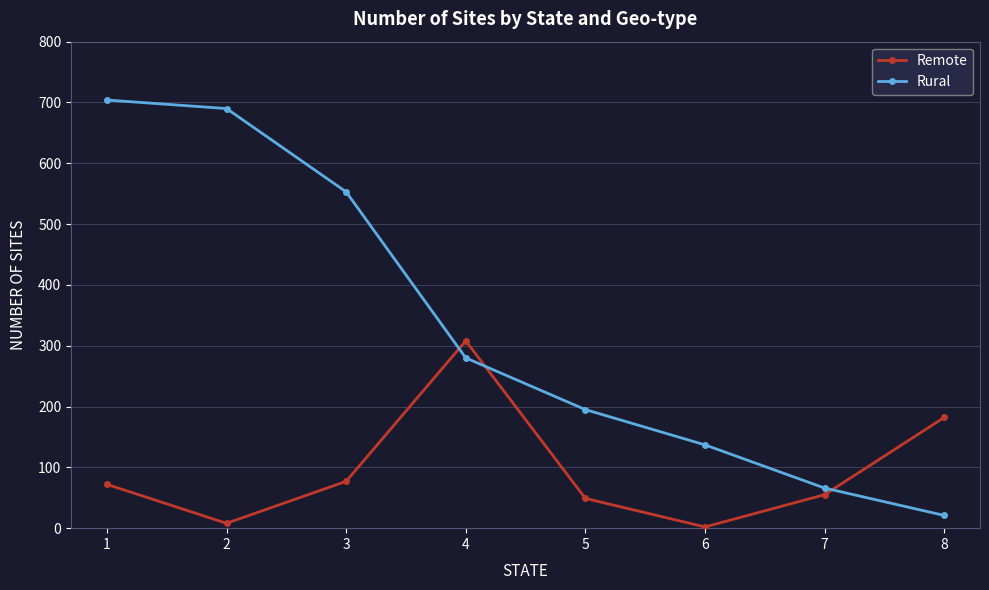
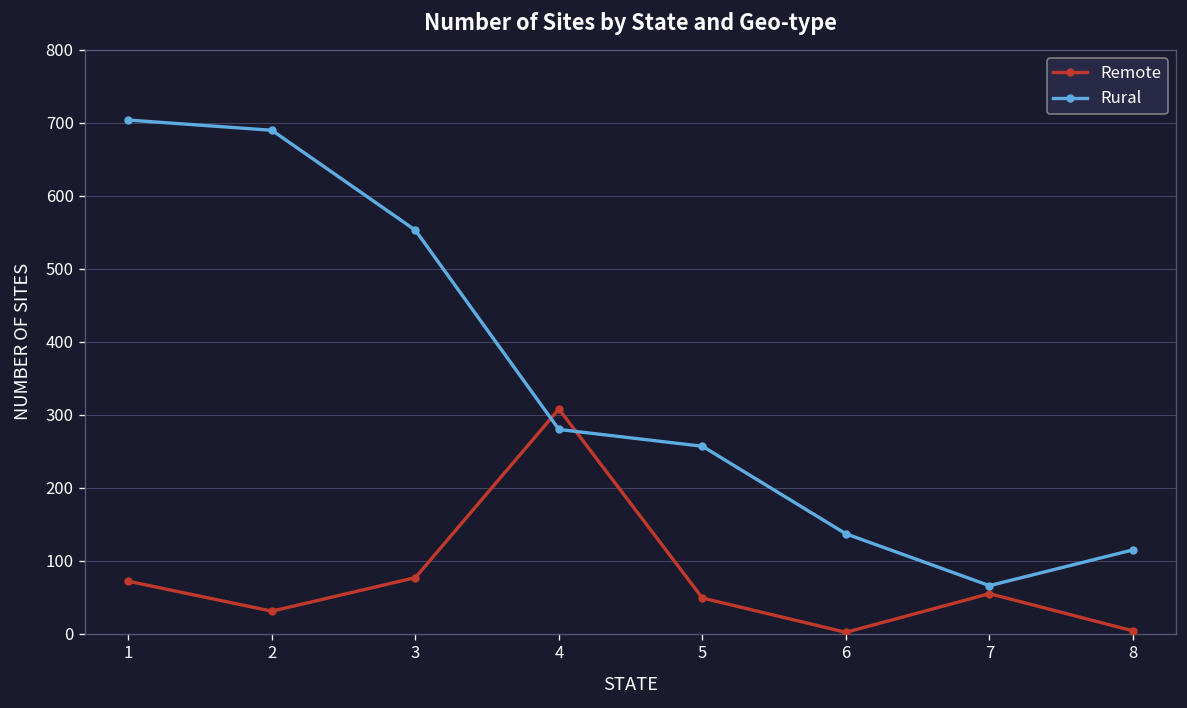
Remote, 2: 10 -> 30
Rural, 5: 200 -> 260
Remote, 8: 180 -> 0
Rural, 8: 20 -> 120
